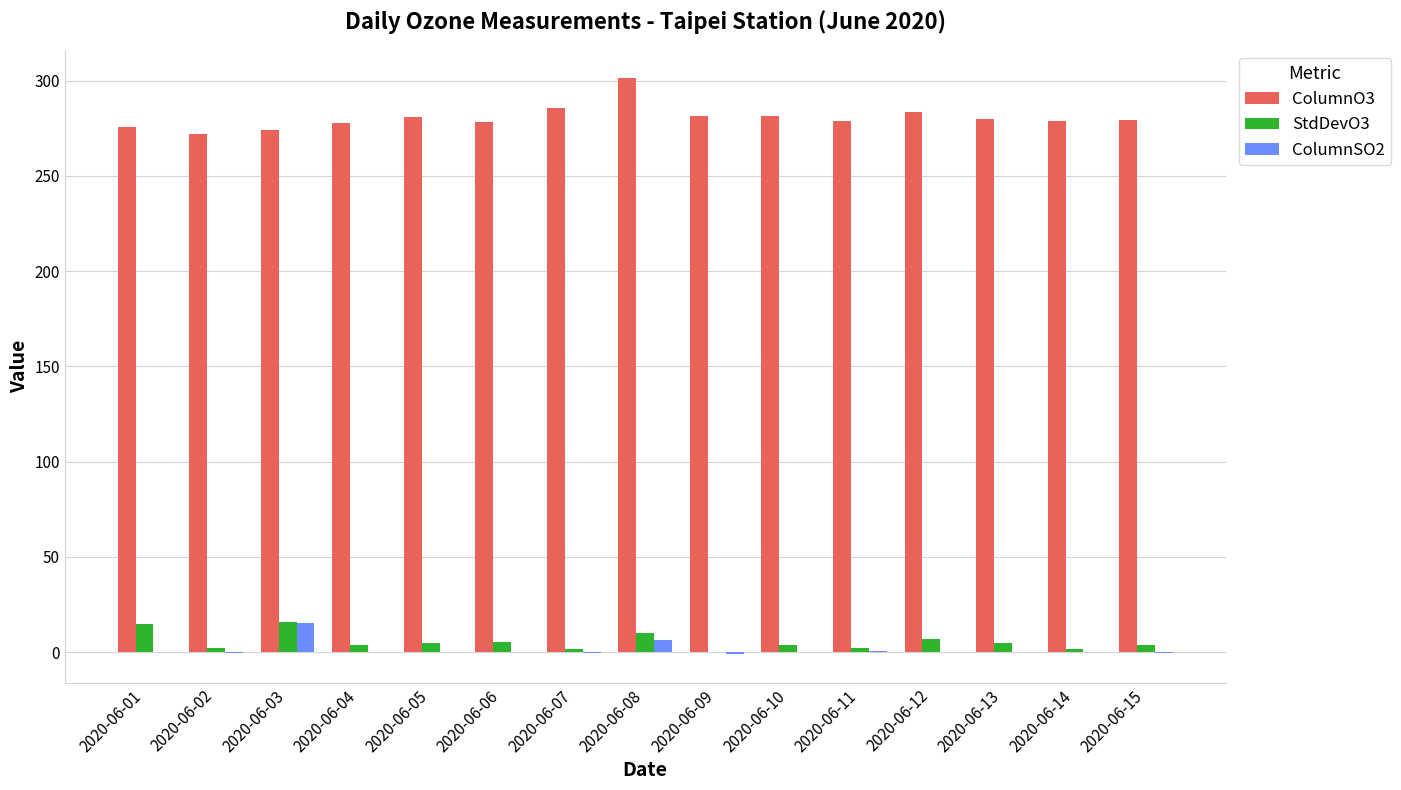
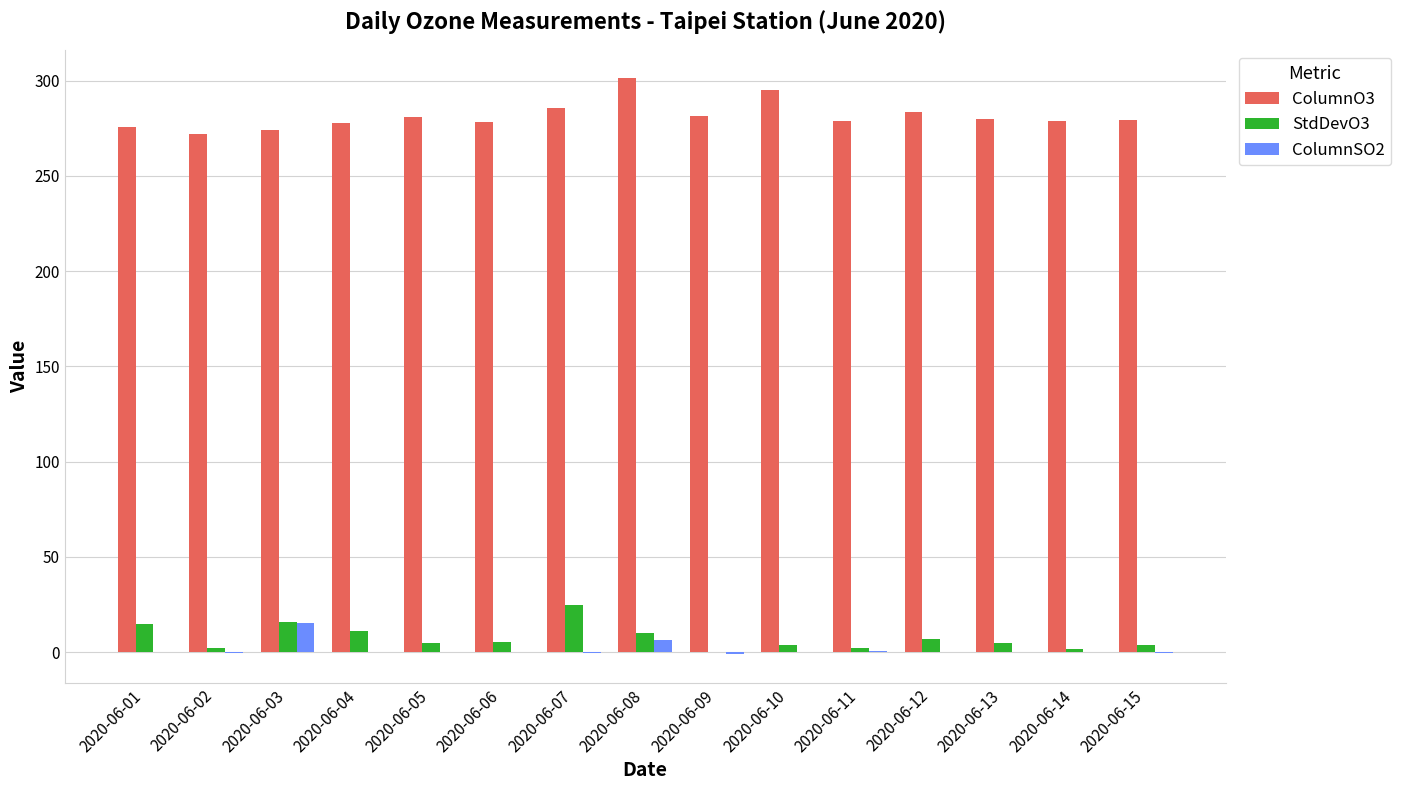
StdDevO3, 2020-06-04: 4 -> 11
StdDevO3, 2020-06-07: 2 -> 25
ColumnO3, 2020-06-10: 281 -> 295
